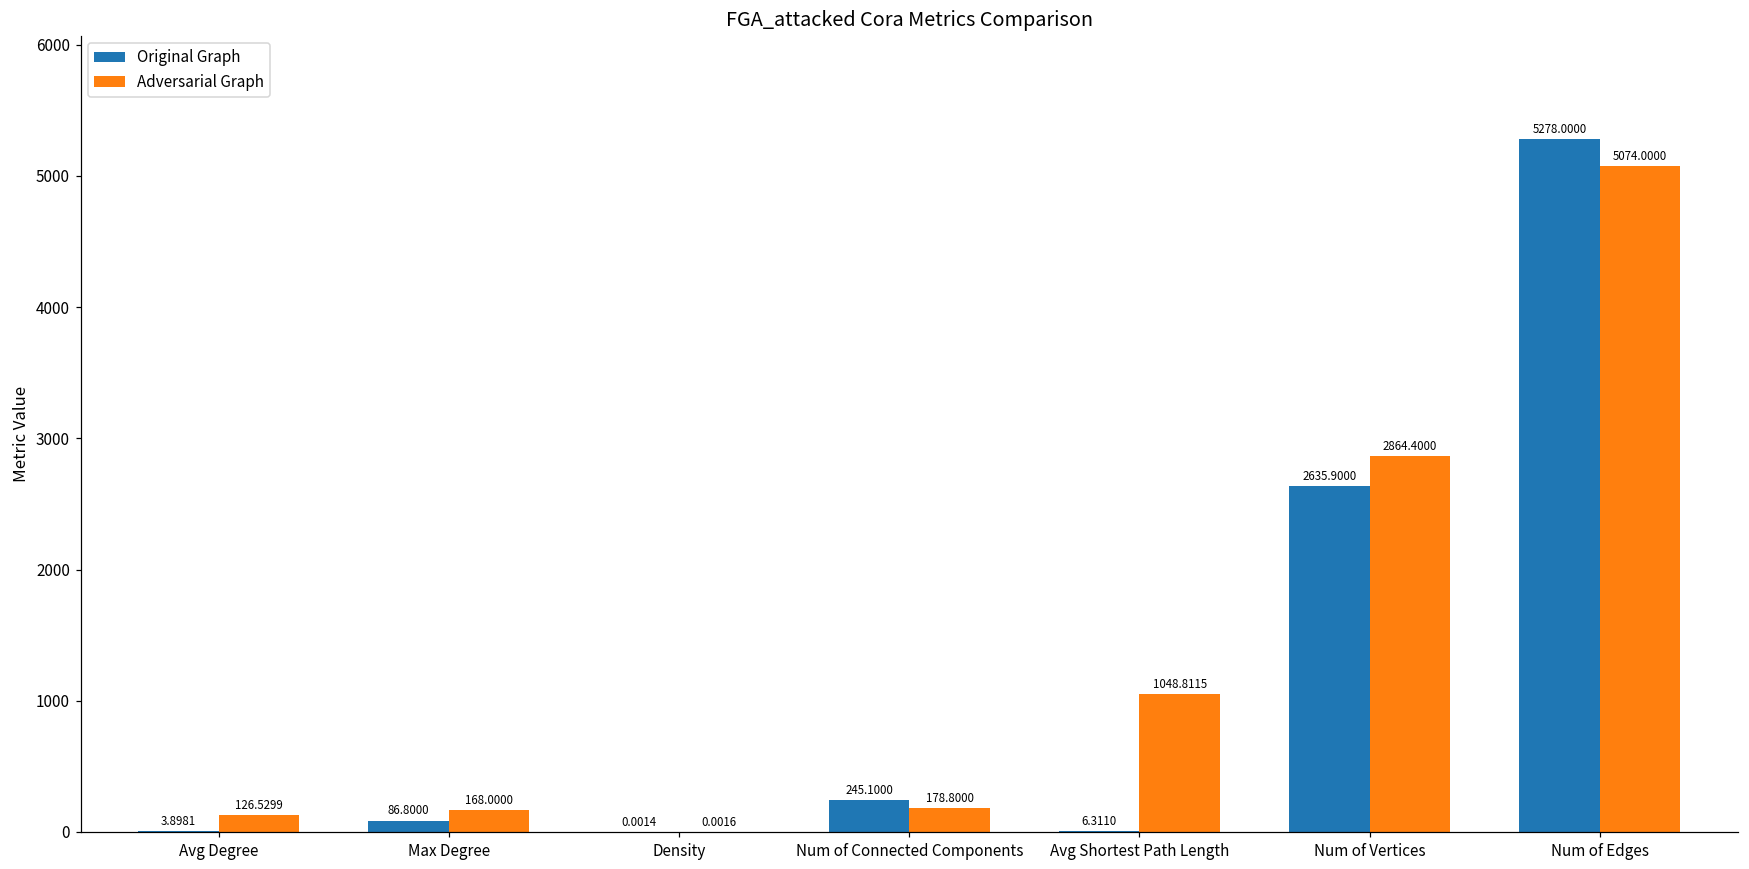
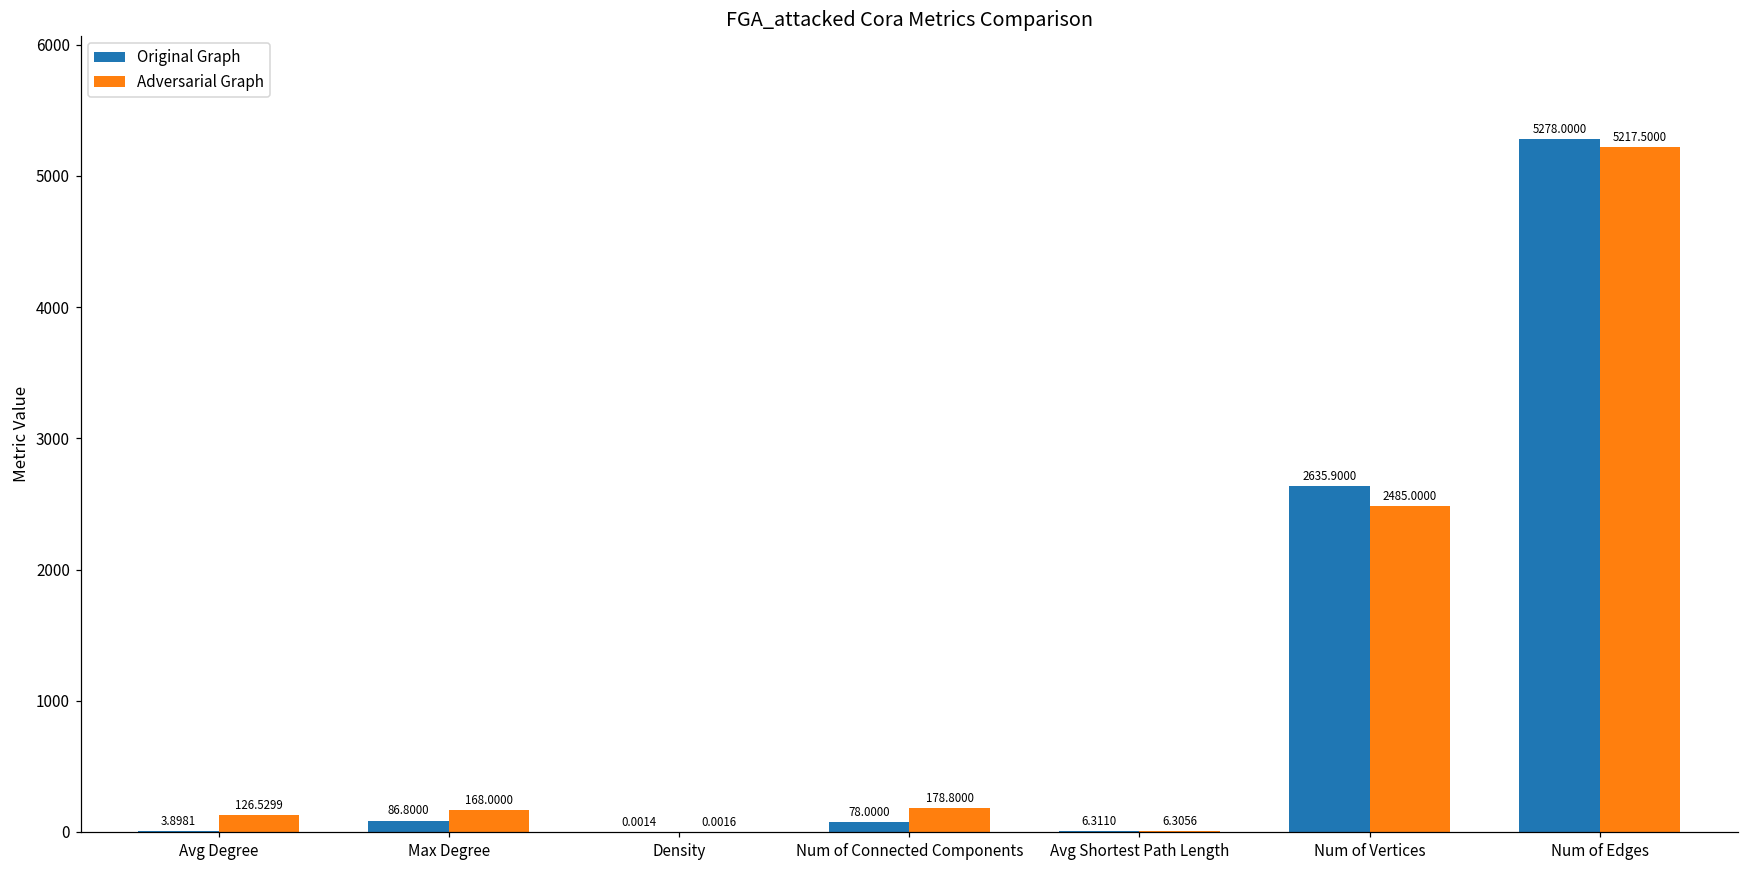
Original Graph, Num of Connected Components: 245.1000 -> 78.0000
Adversarial Graph, Avg Shortest Path Length: 1048.8115 -> 6.3056
Adversarial Graph, Num of Vertices: 2864.4000 -> 2485.0000
Adversarial Graph, Num of Edges: 5074.0000 -> 5217.5000
